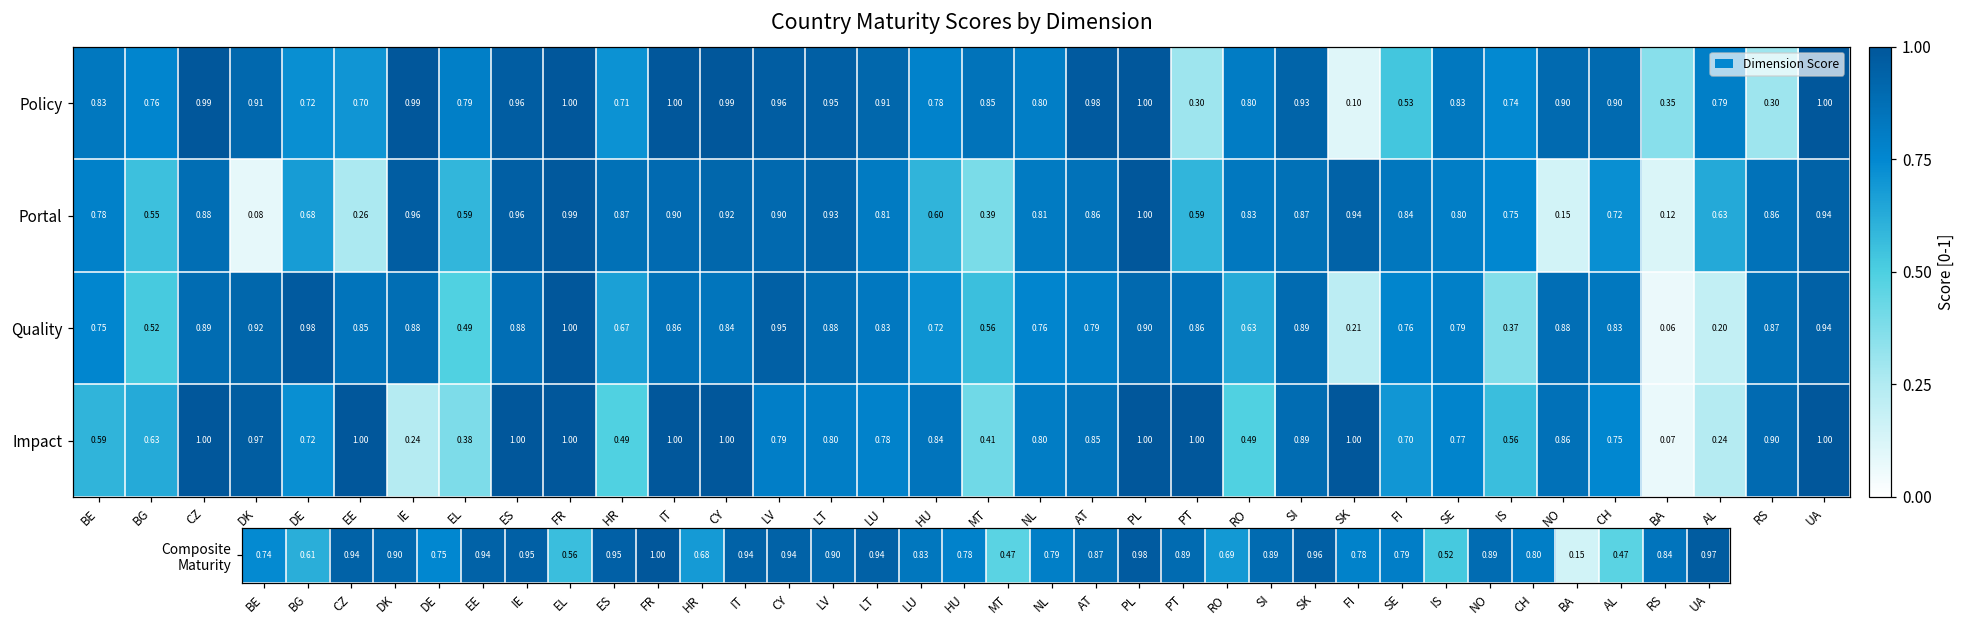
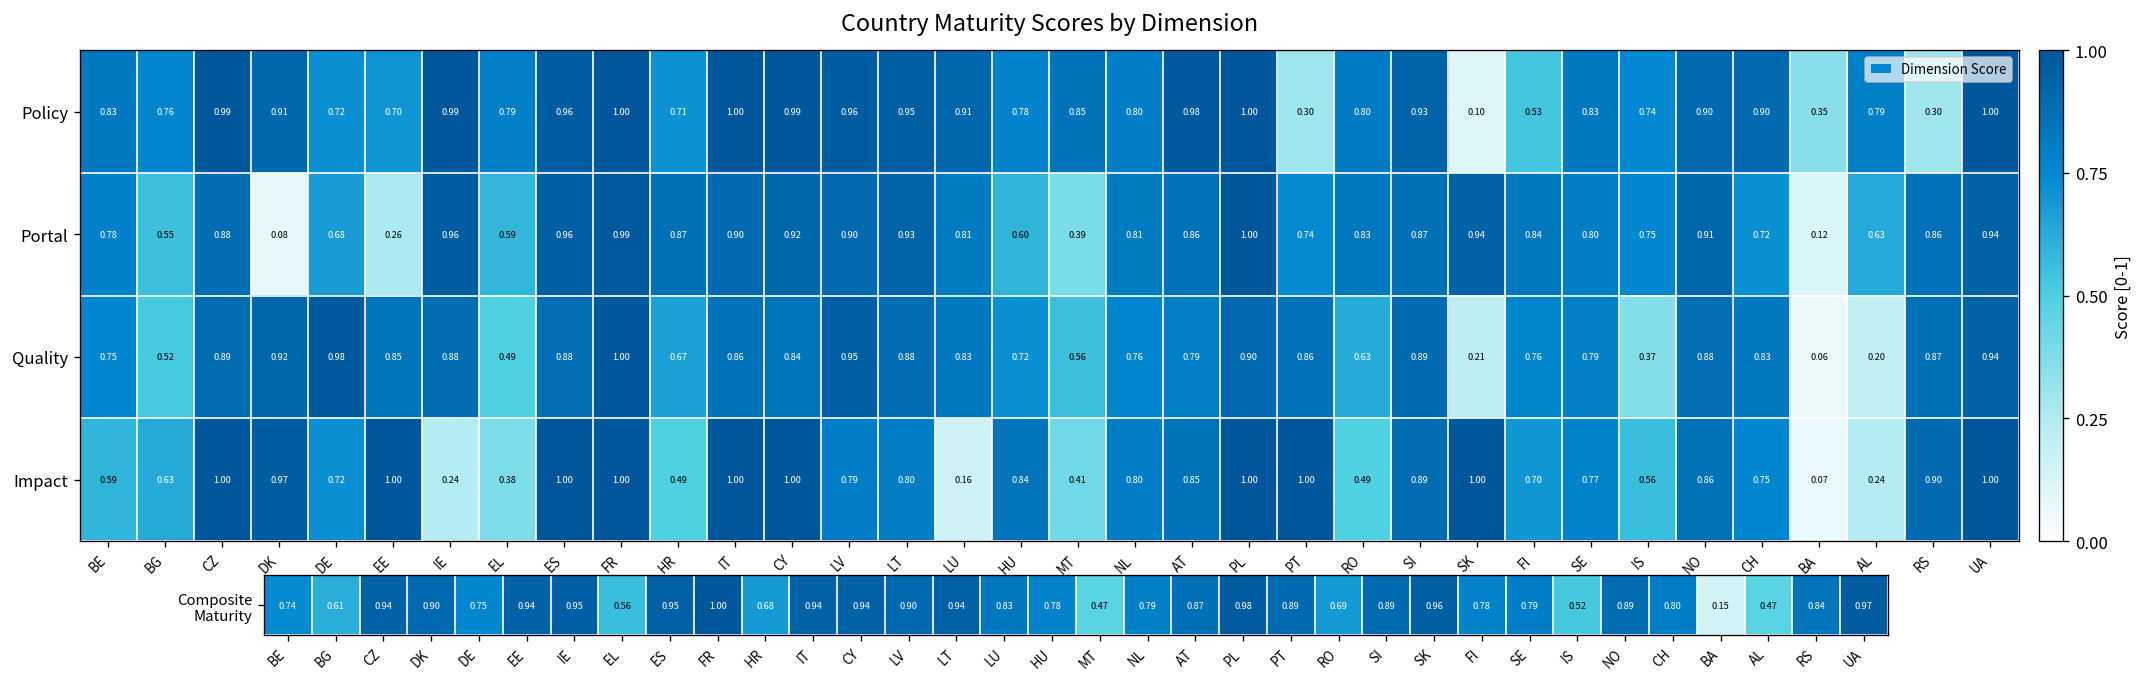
Portal, PT: 0.59 -> 0.74
Portal, NO: 0.15 -> 0.91
Impact, LU: 0.78 -> 0.16
